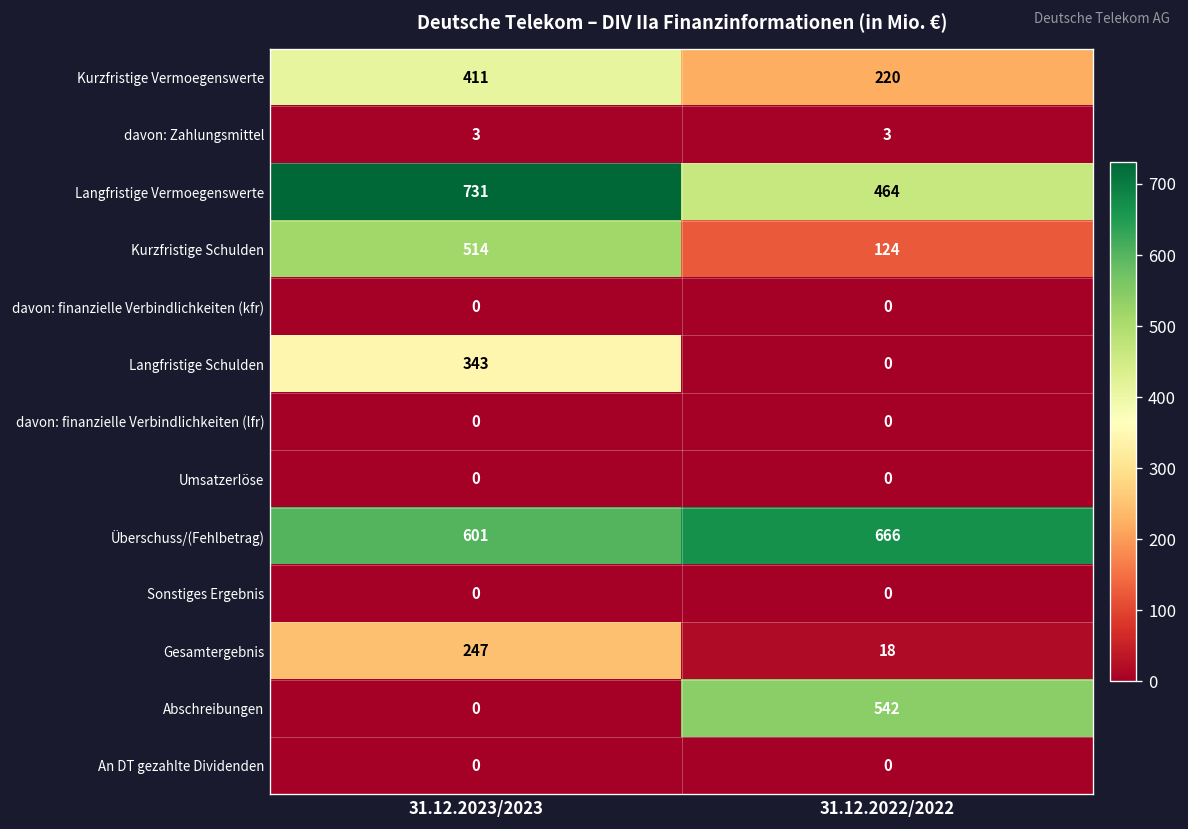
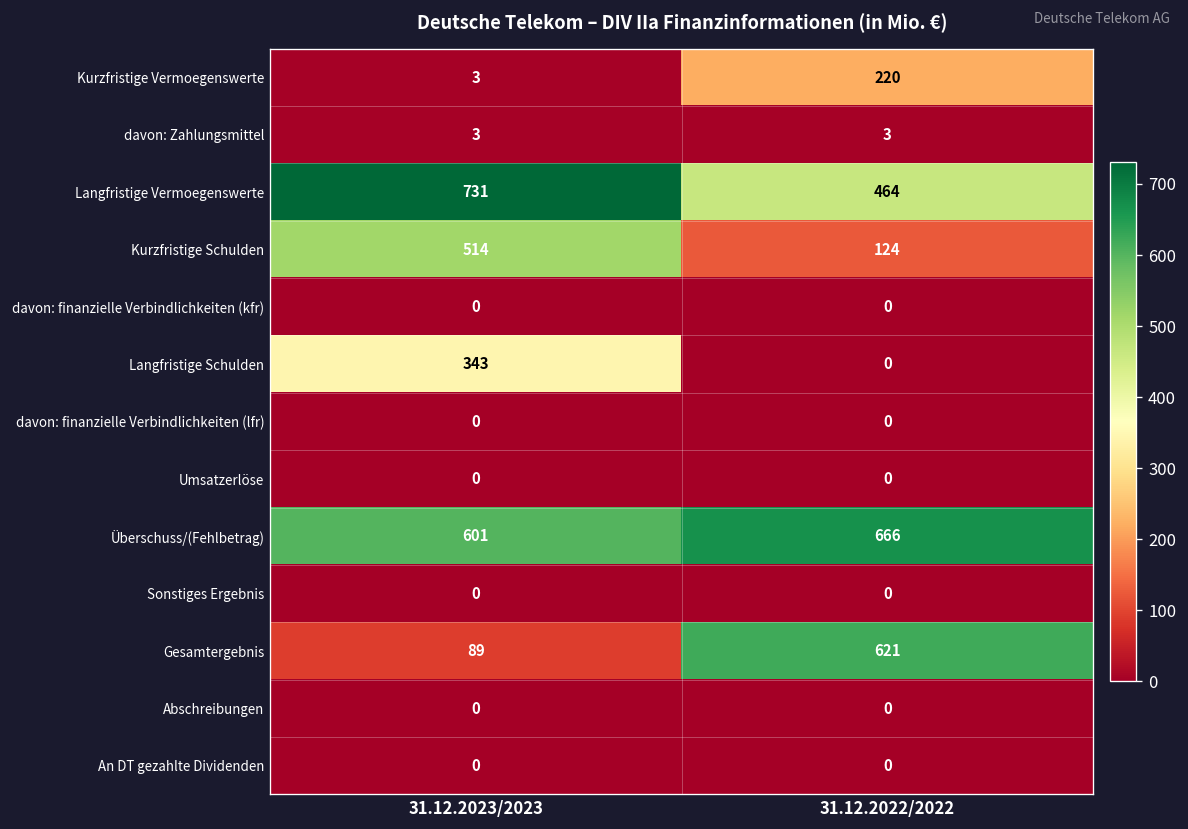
Kurzfristige Vermoegenswerte, 31.12.2023/2023: 411 -> 3
Gesamtergebnis, 31.12.2023/2023: 247 -> 89
Gesamtergebnis, 31.12.2022/2022: 18 -> 621
Abschreibungen, 31.12.2022/2022: 542 -> 0
